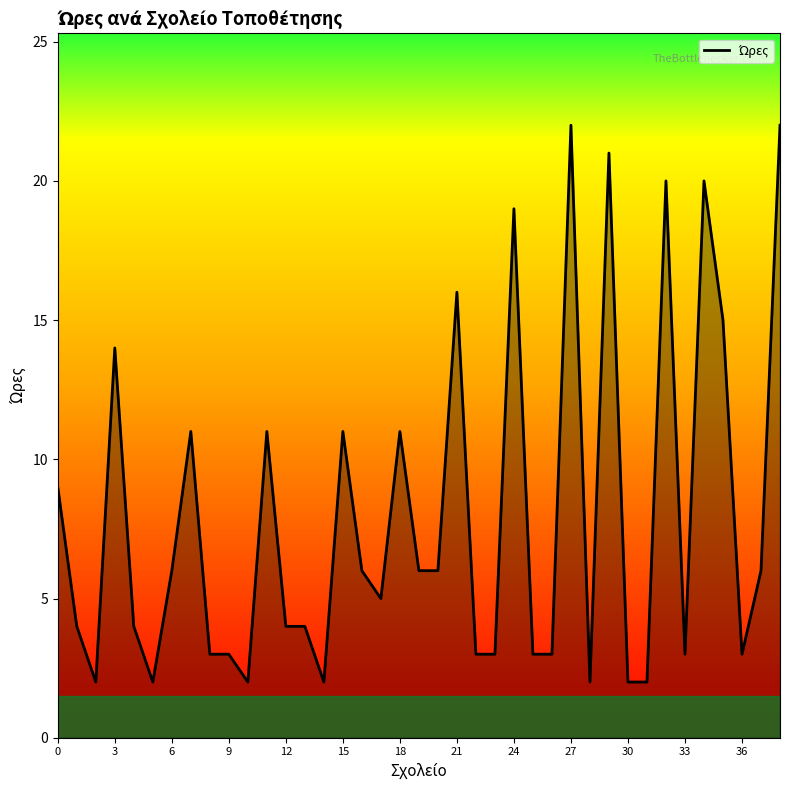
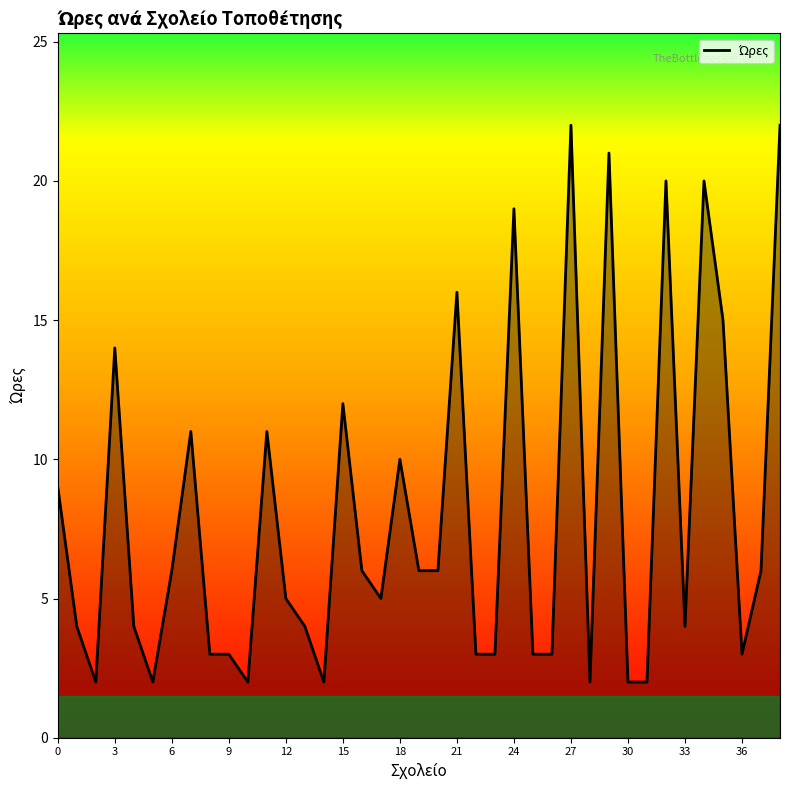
12: 4 -> 5
15: 11 -> 12
18: 11 -> 10
33: 3 -> 4
